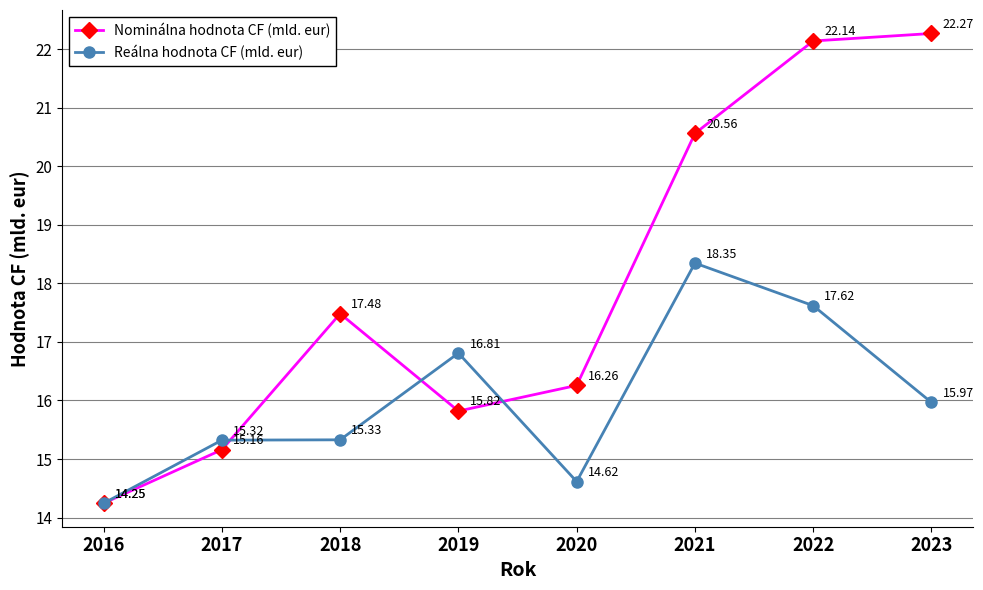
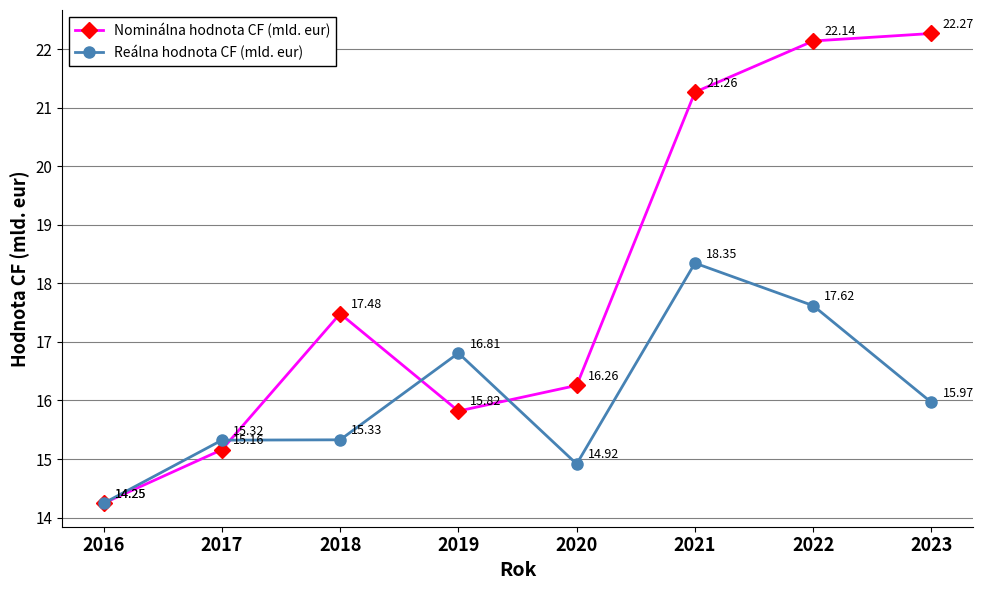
Reálna hodnota CF (mld. eur), 2020: 14.62 -> 14.92
Nominálna hodnota CF (mld. eur), 2021: 20.56 -> 21.26
